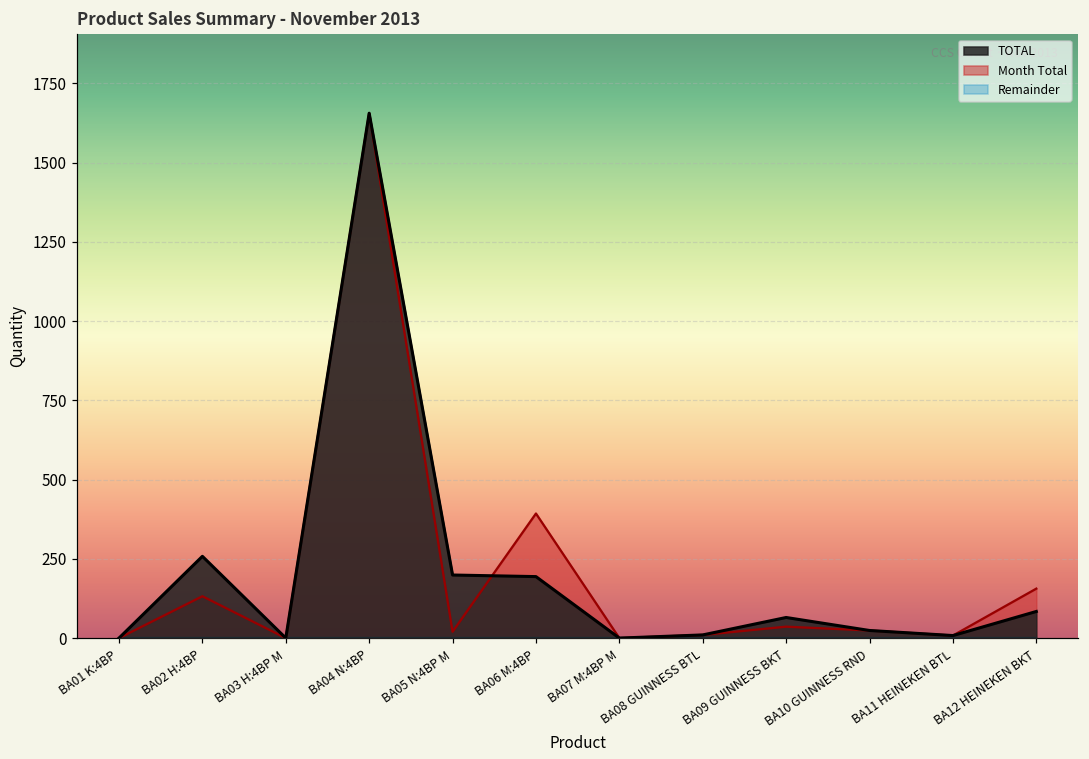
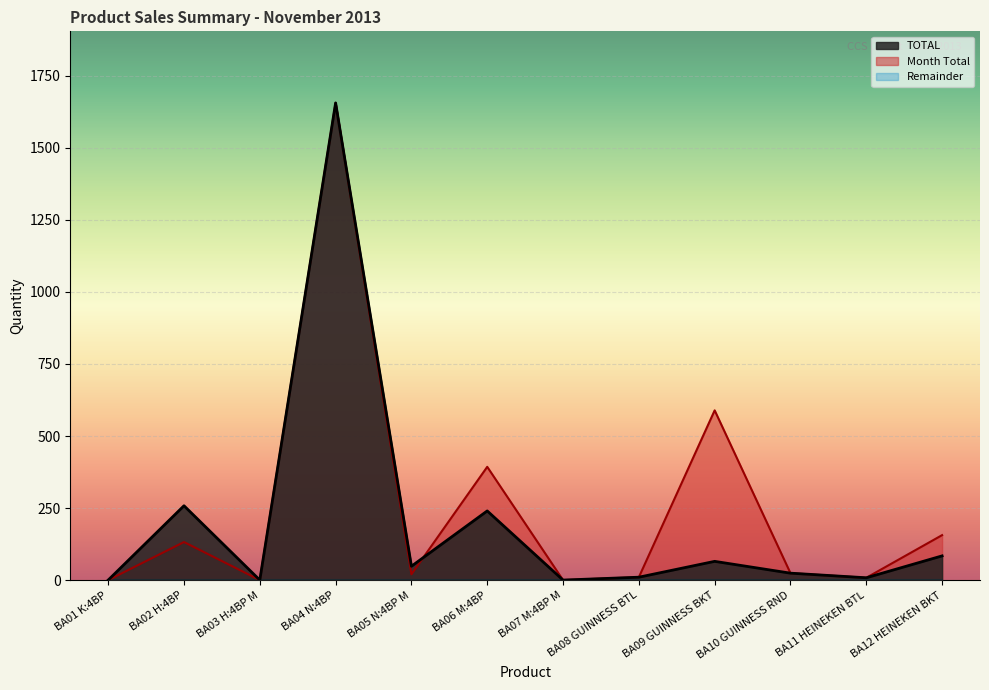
TOTAL, BA05 N:4BP M: 200 -> 50
TOTAL, BA06 M:4BP: 190 -> 240
Month Total, BA09 GUINNESS BKT: 40 -> 590
